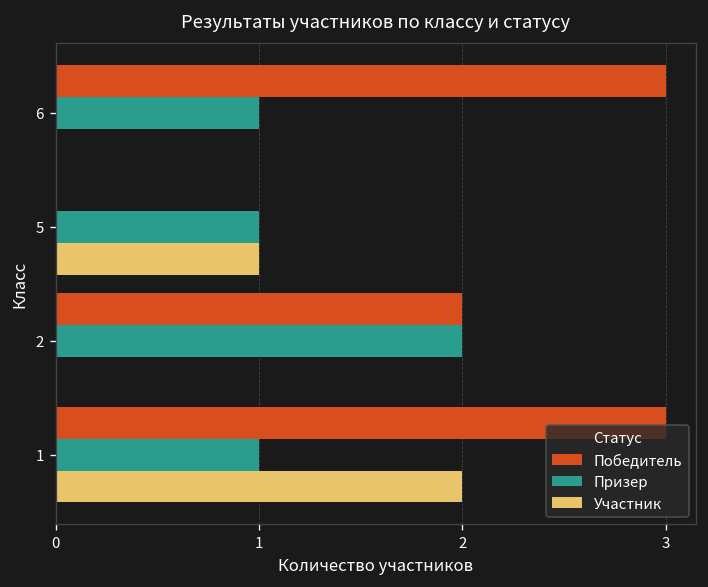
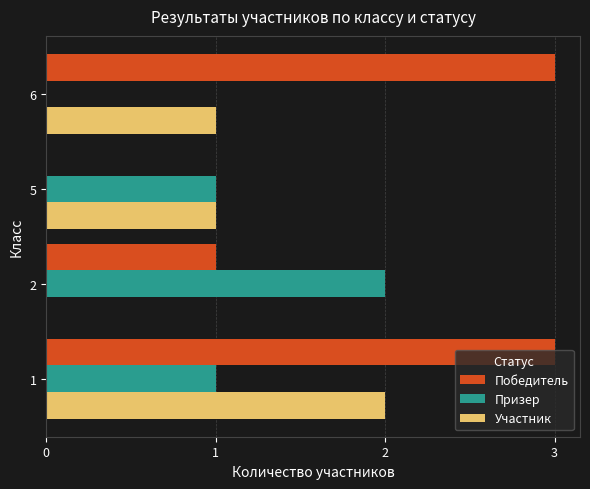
Призер, 6: 1 -> 0
Участник, 6: 0 -> 1
Победитель, 2: 2 -> 1
